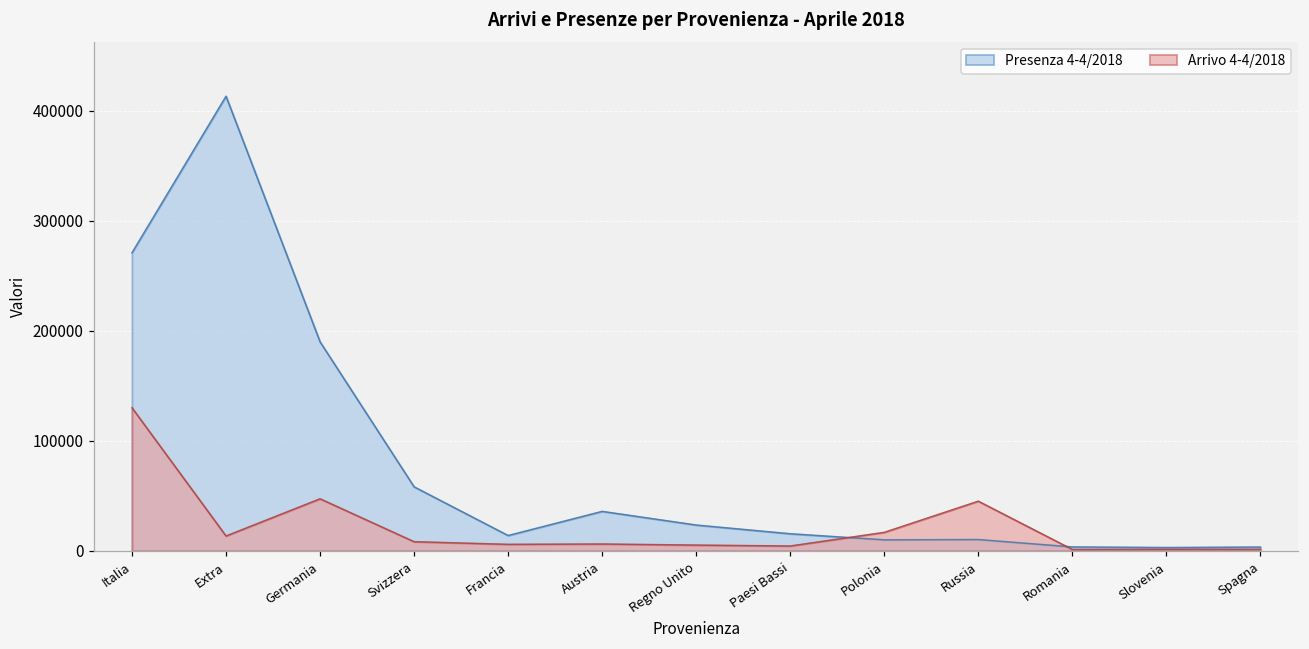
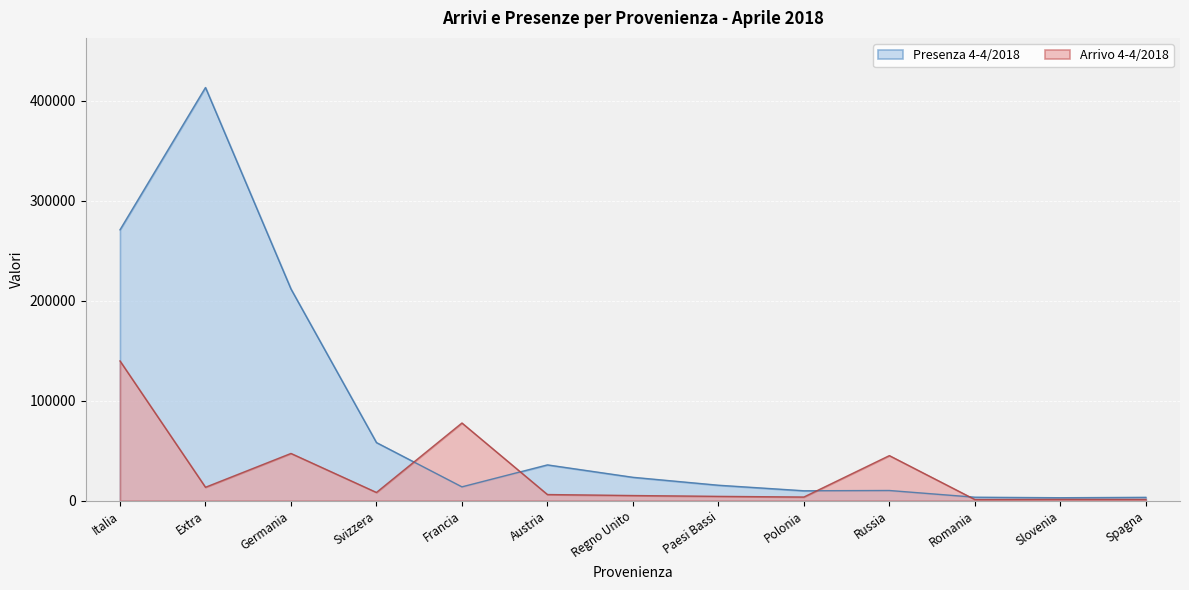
Arrivo 4-4/2018, Italia: 130000 -> 140000
Presenza 4-4/2018, Germania: 190000 -> 212000
Arrivo 4-4/2018, Francia: 6000 -> 78000
Arrivo 4-4/2018, Polonia: 17000 -> 4000
